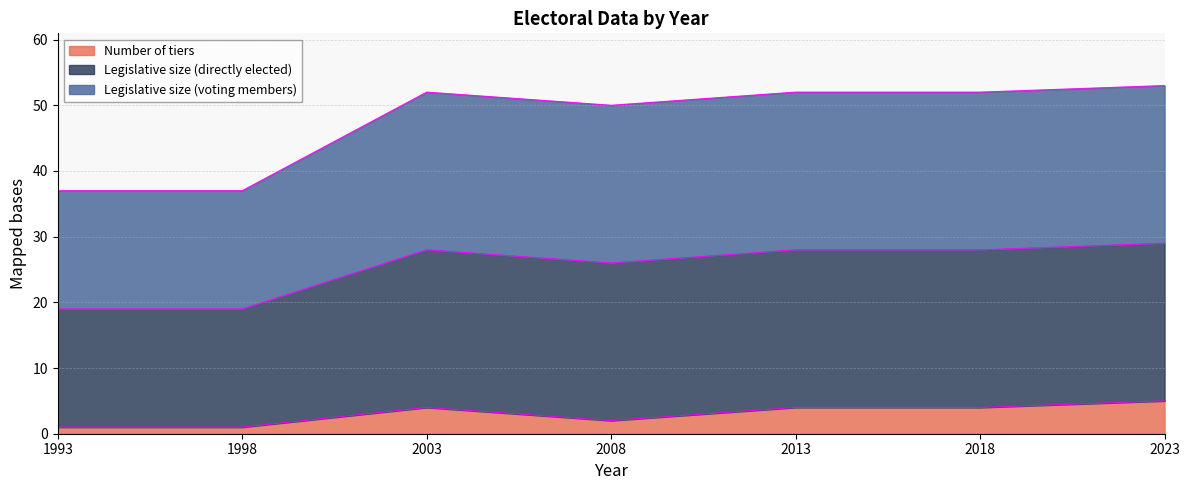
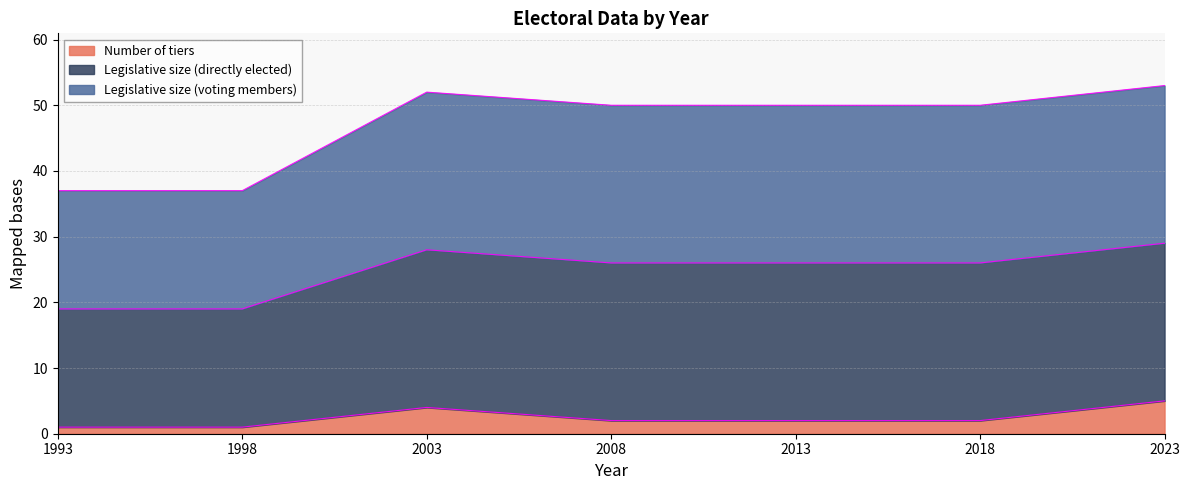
Number of tiers, 2013: 4 -> 2
Number of tiers, 2018: 4 -> 2
